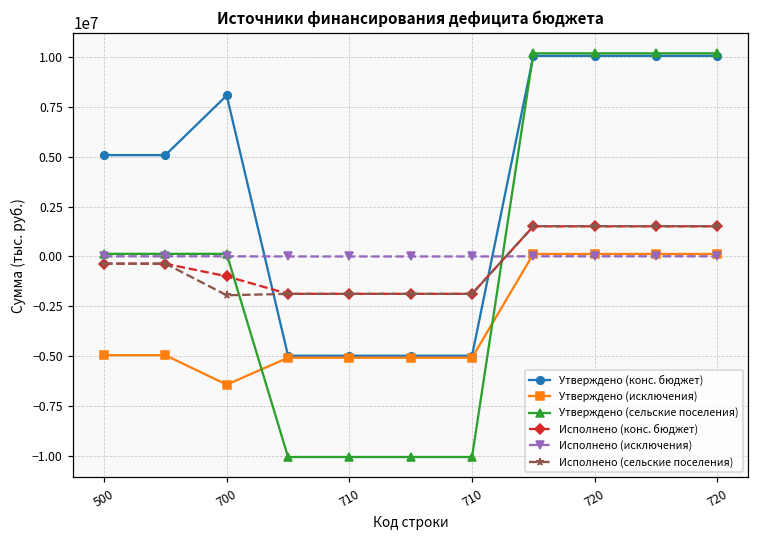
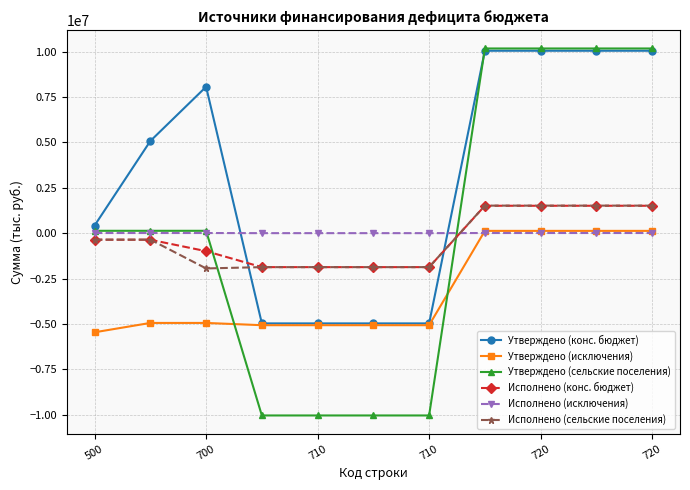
Утверждено (конс. бюджет), 500: 5100000 -> 400000
Утверждено (исключения), 500: -4900000 -> -5500000
Утверждено (исключения), 700: -6400000 -> -4900000
